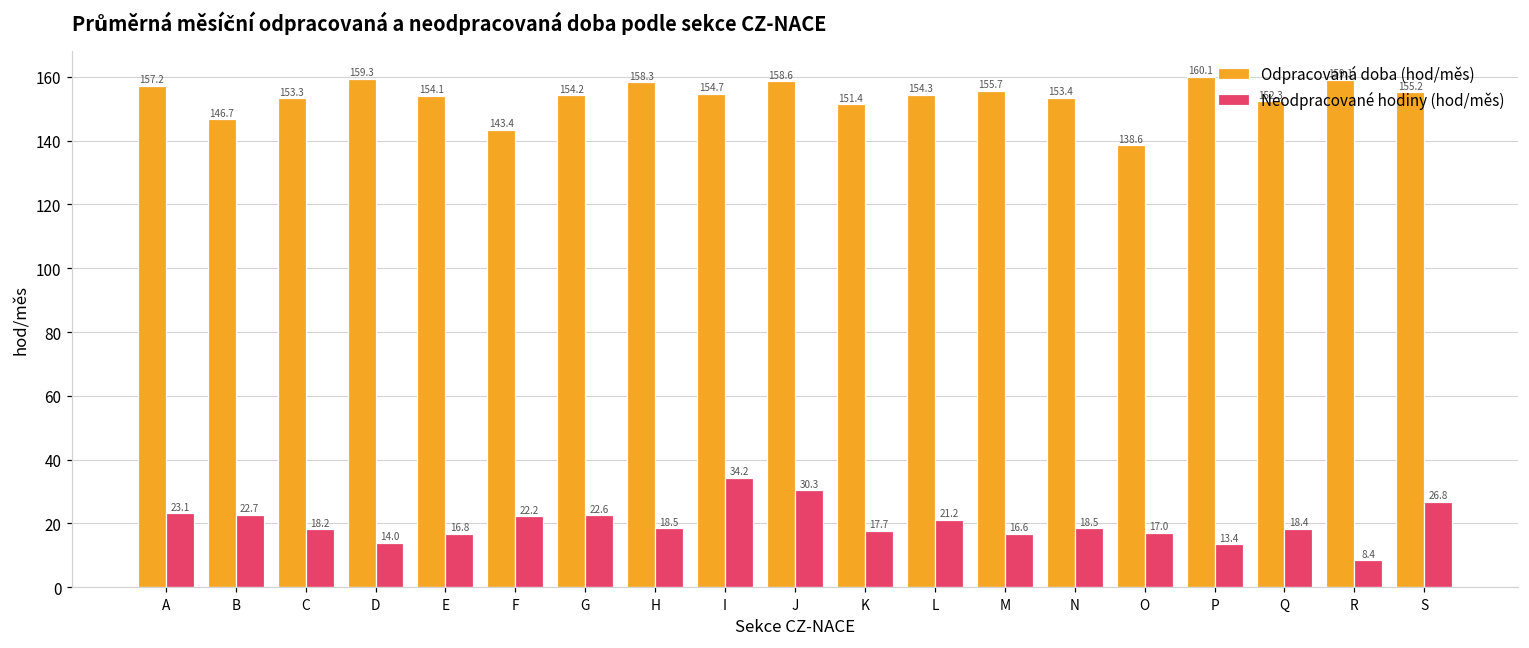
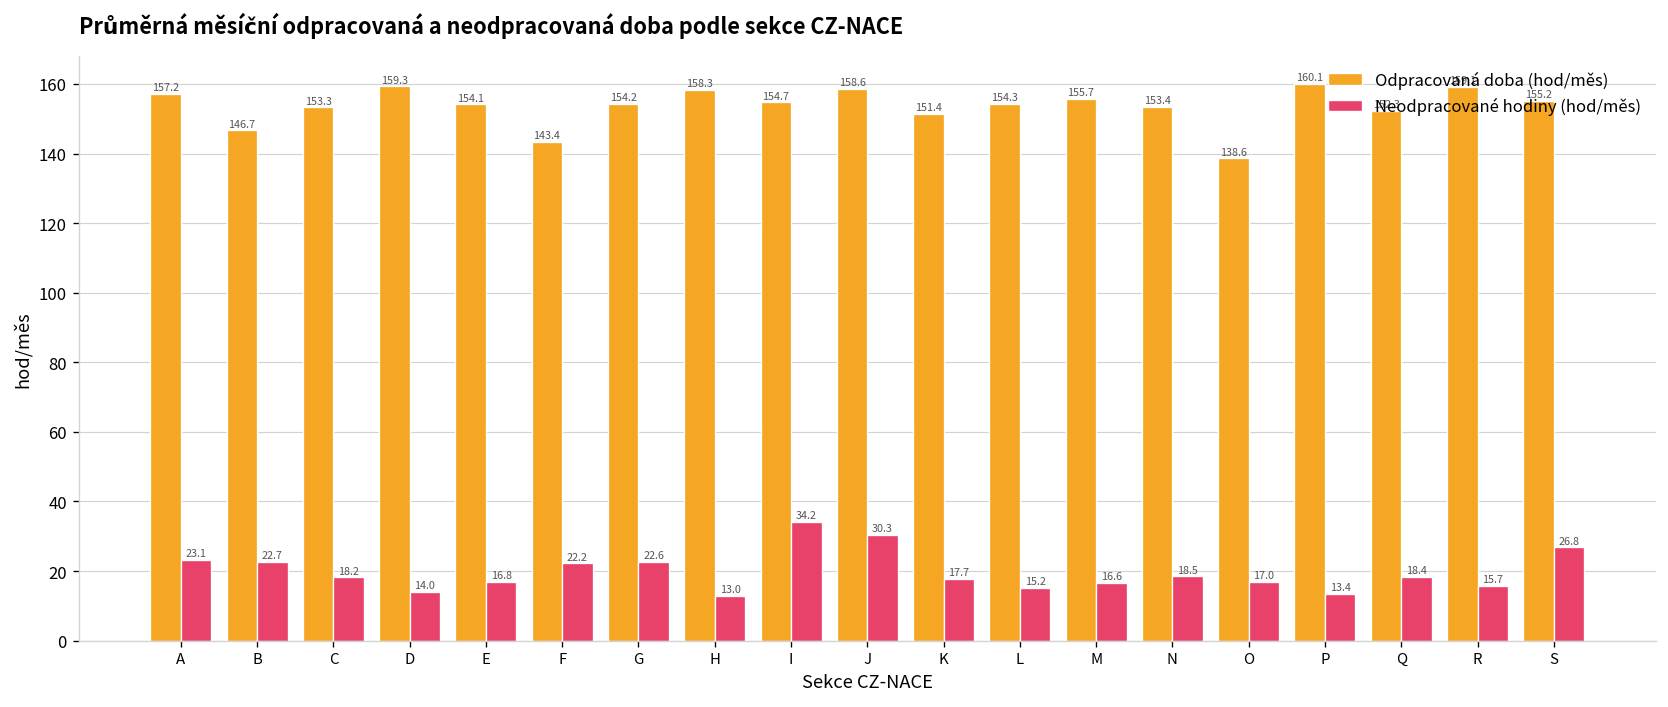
Neodpracované hodiny (hod/měs), H: 18.5 -> 13.0
Neodpracované hodiny (hod/měs), L: 21.2 -> 15.2
Neodpracované hodiny (hod/měs), R: 8.4 -> 15.7
